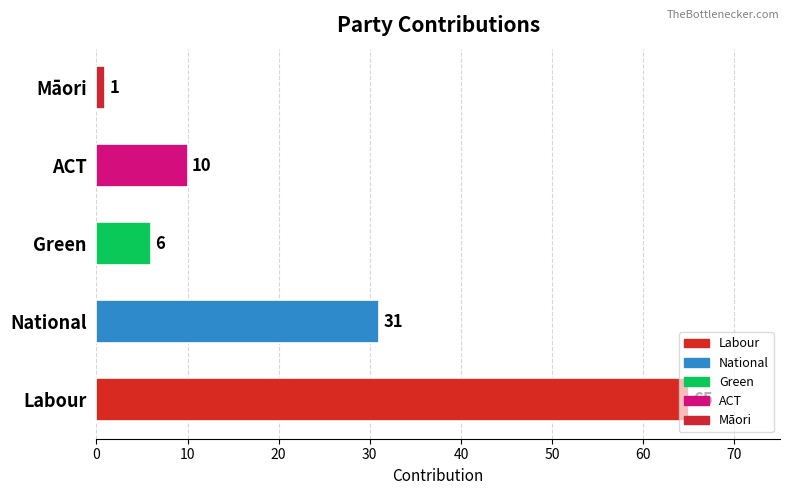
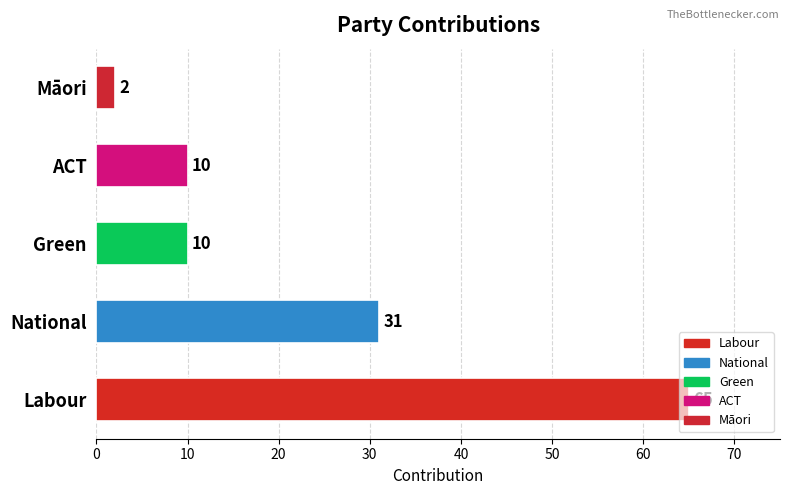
Māori: 1 -> 2
Green: 6 -> 10
